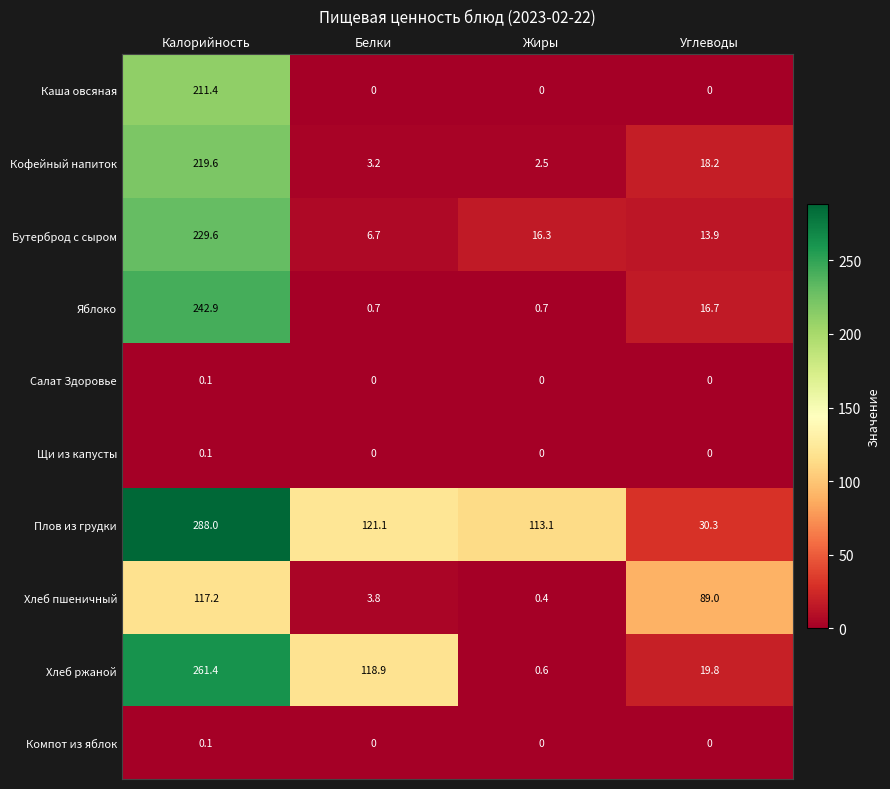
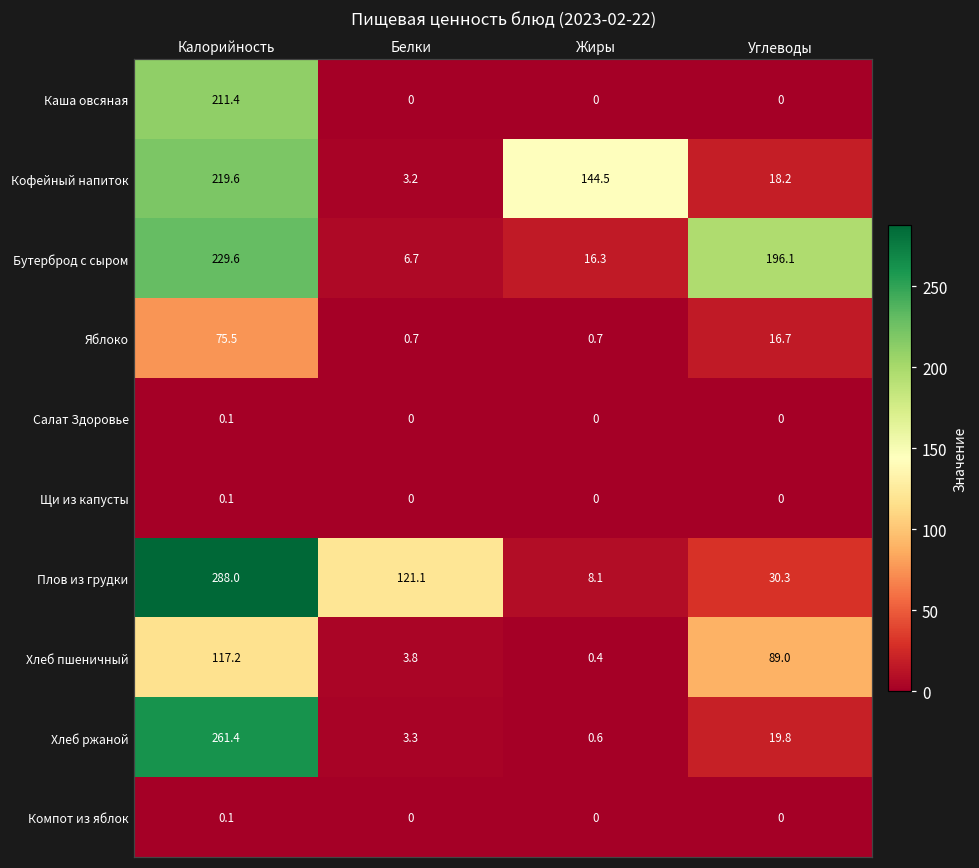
Кофейный напиток, Жиры: 2.5 -> 144.5
Бутерброд с сыром, Углеводы: 13.9 -> 196.1
Яблоко, Калорийность: 242.9 -> 75.5
Плов из грудки, Жиры: 113.1 -> 8.1
Хлеб ржаной, Белки: 118.9 -> 3.3
